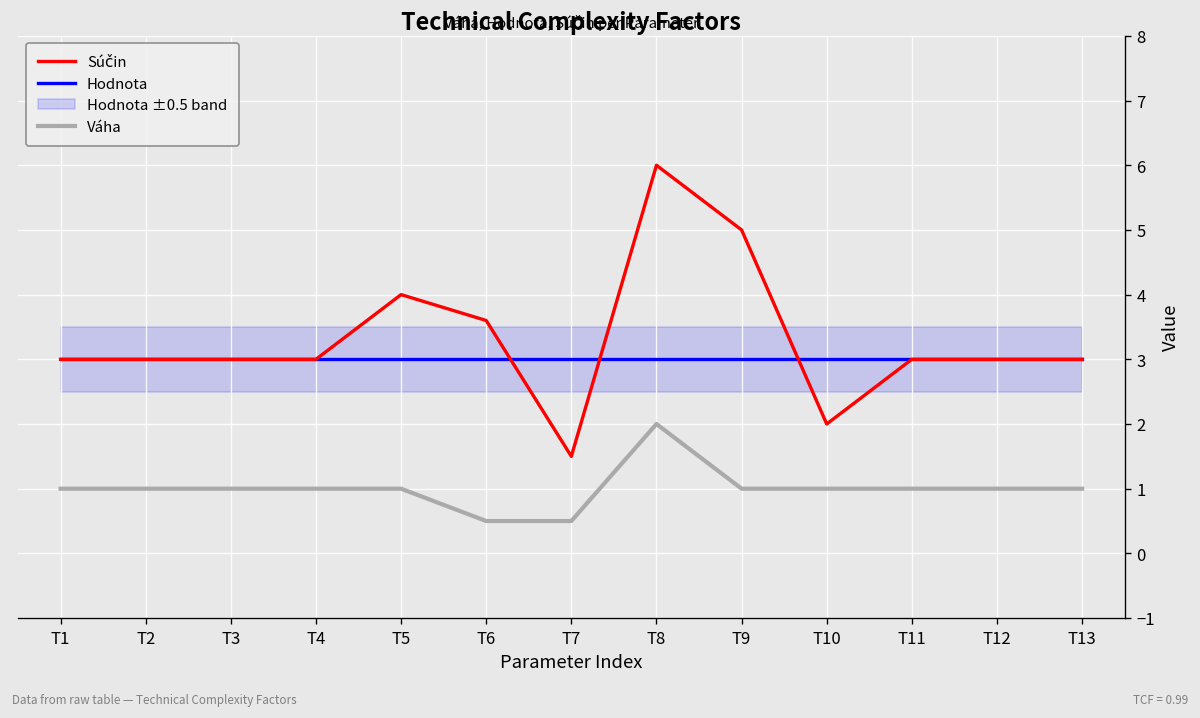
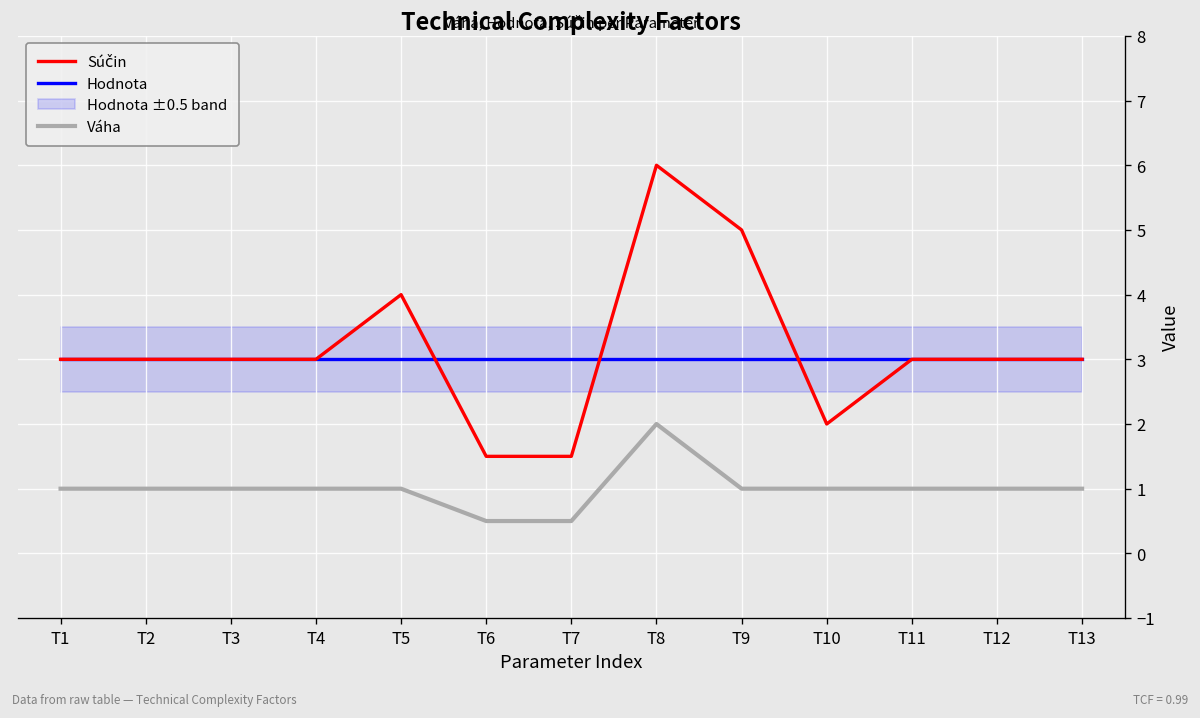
Súčin, T6: 3.6 -> 1.5
